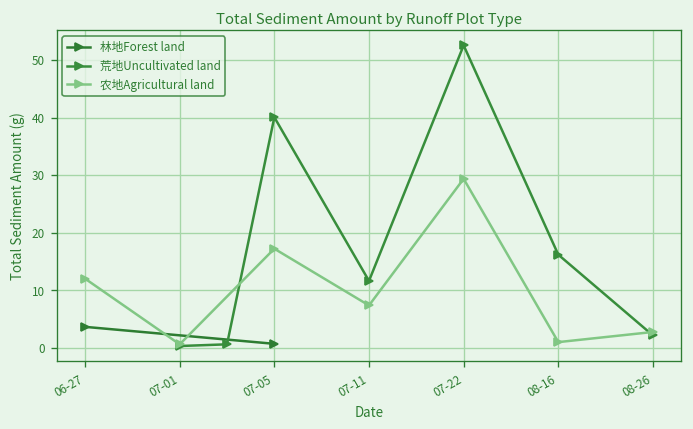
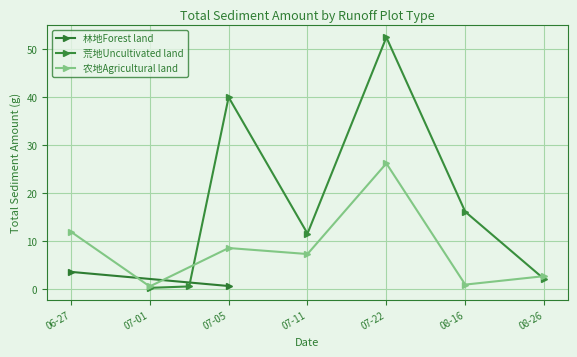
农地Agricultural land, 07-05: 17 -> 9
农地Agricultural land, 07-22: 29 -> 26
